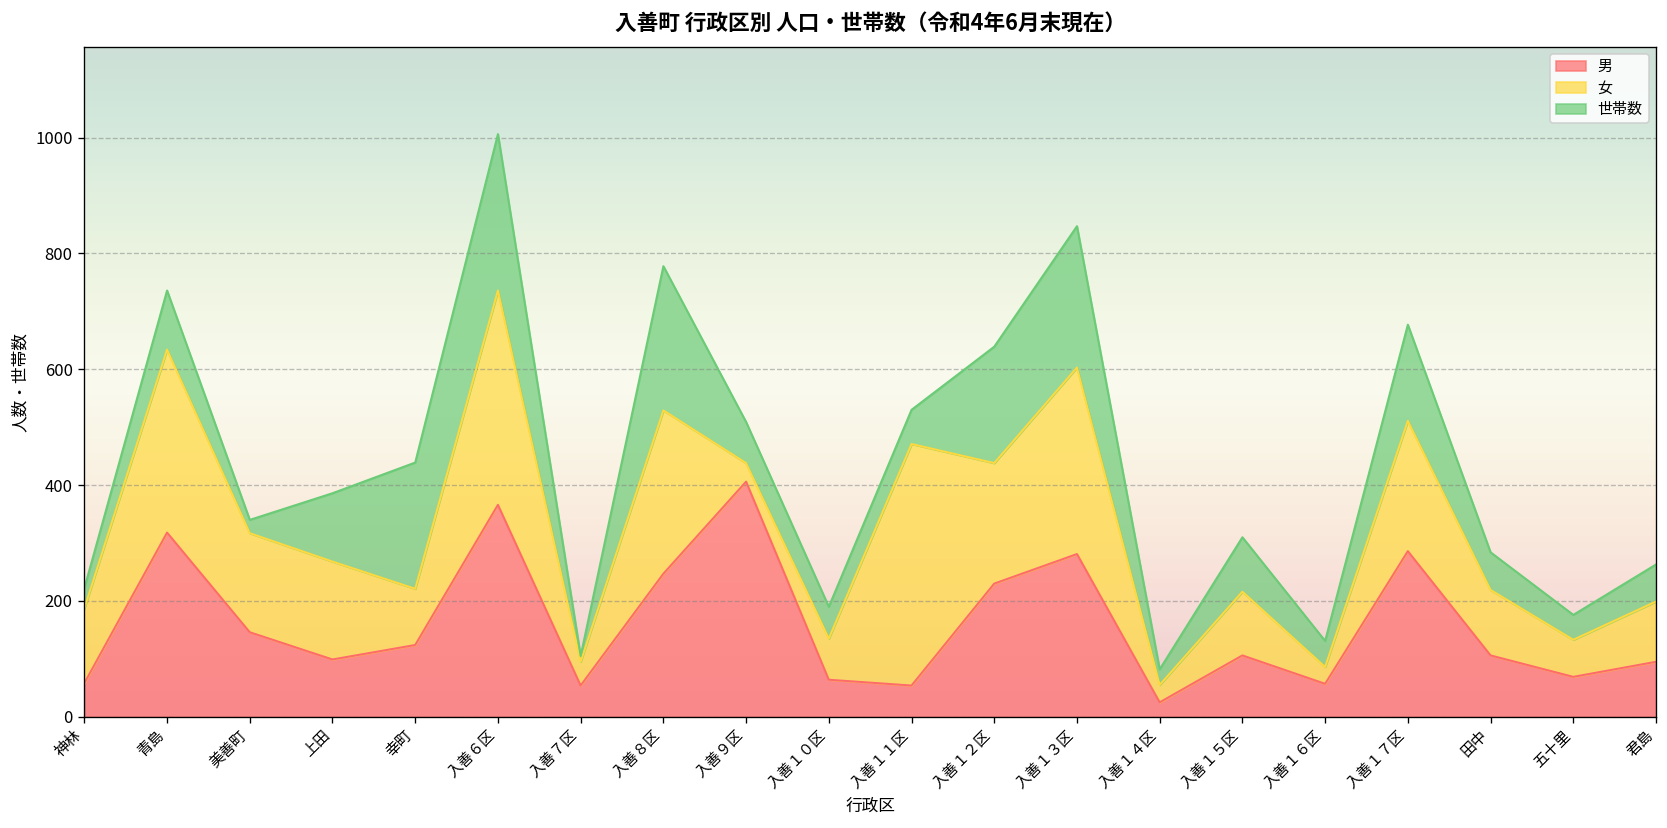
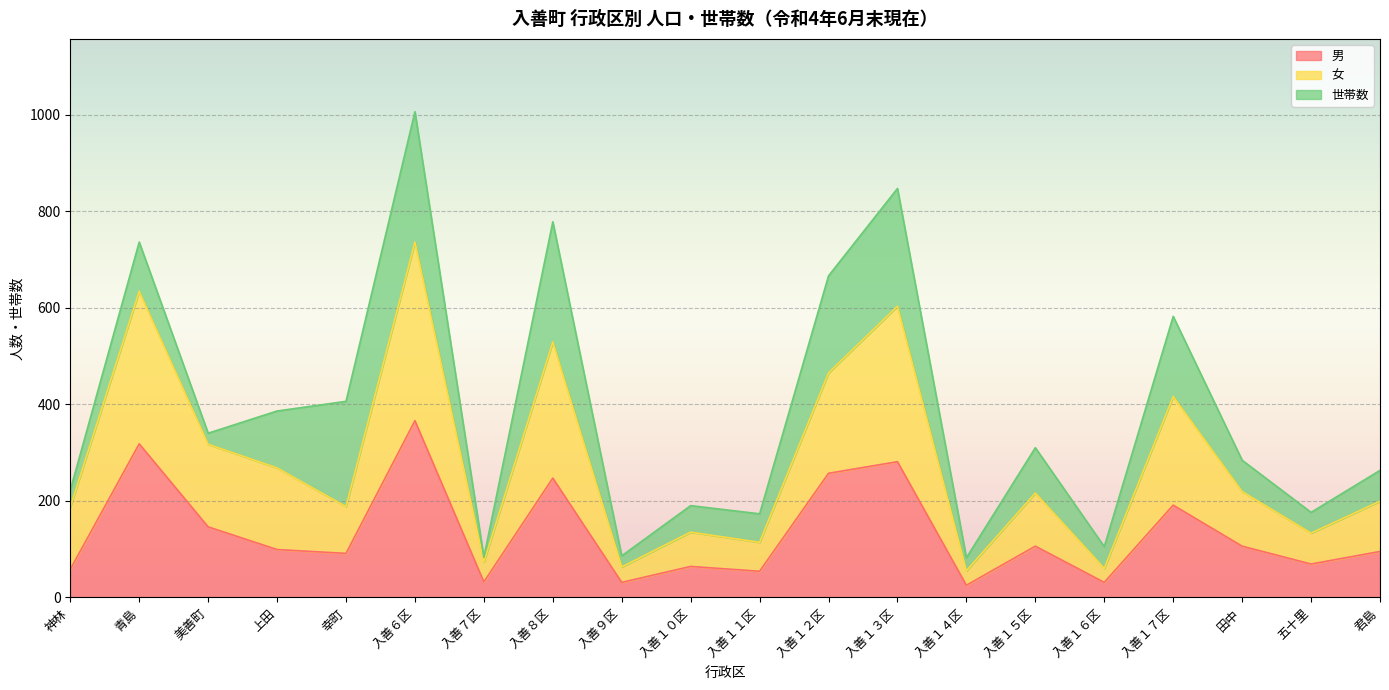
男, 幸町: 120 -> 90
男, 入善７区: 50 -> 30
男, 入善９区: 410 -> 30
世帯数, 入善９区: 70 -> 20
女, 入善１１区: 420 -> 60
男, 入善１２区: 230 -> 260
男, 入善１６区: 60 -> 30
男, 入善１７区: 290 -> 190
